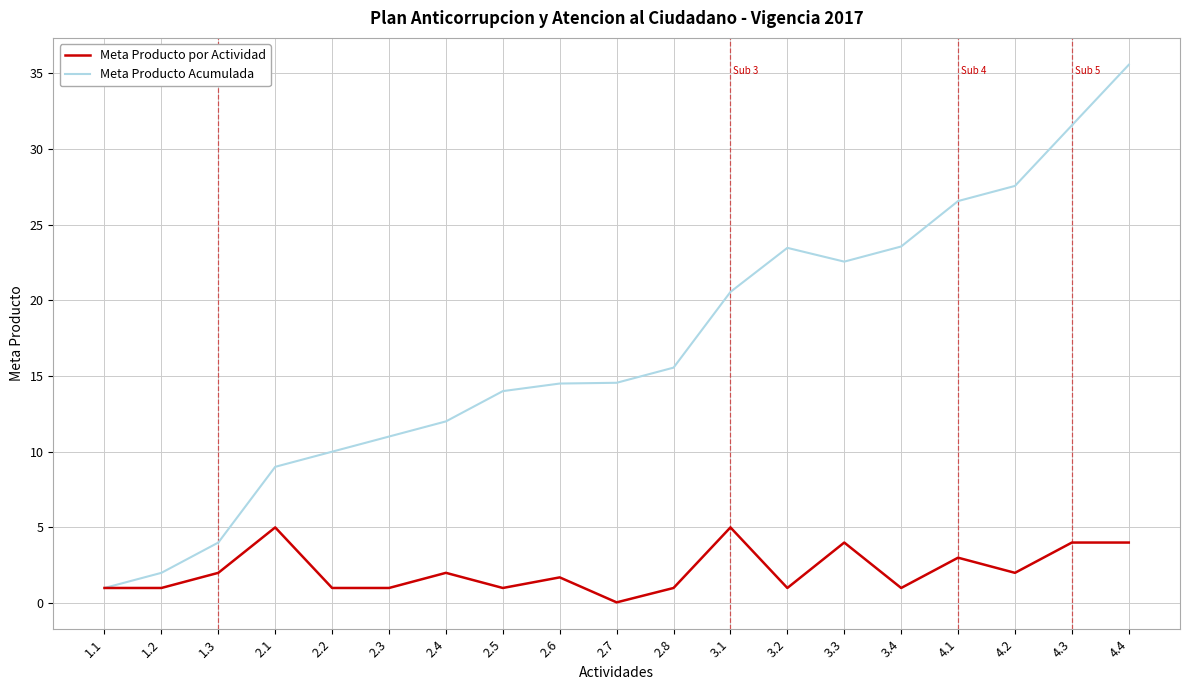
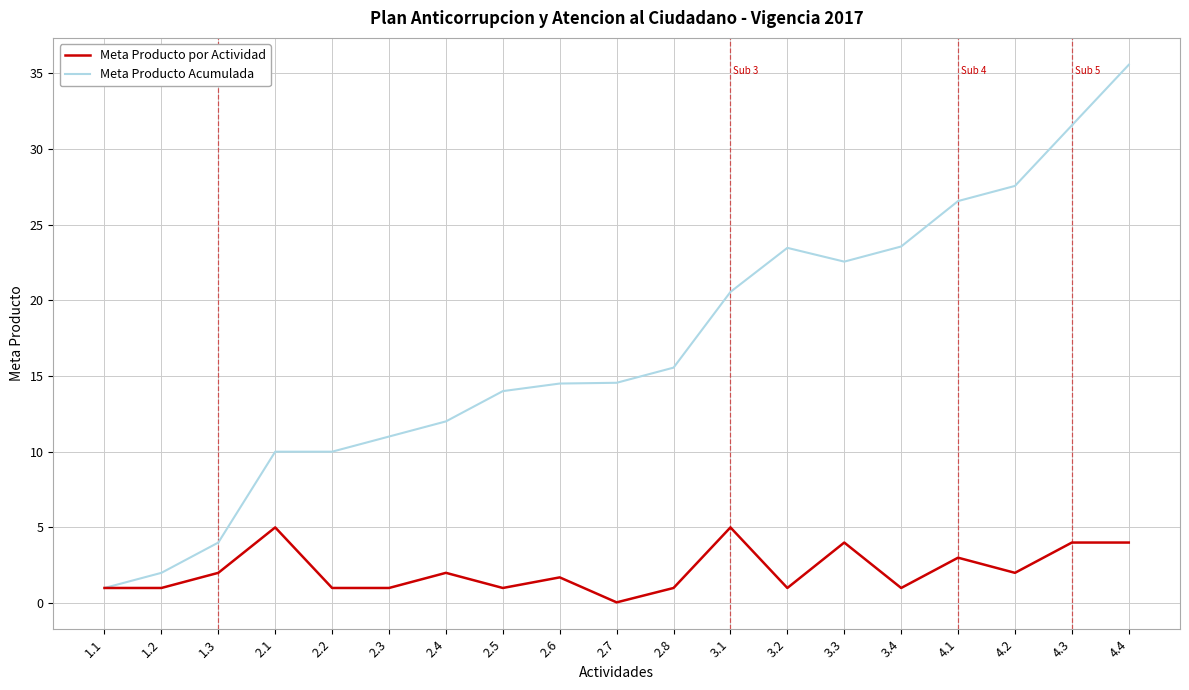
Meta Producto Acumulada, 2.1: 9 -> 10
